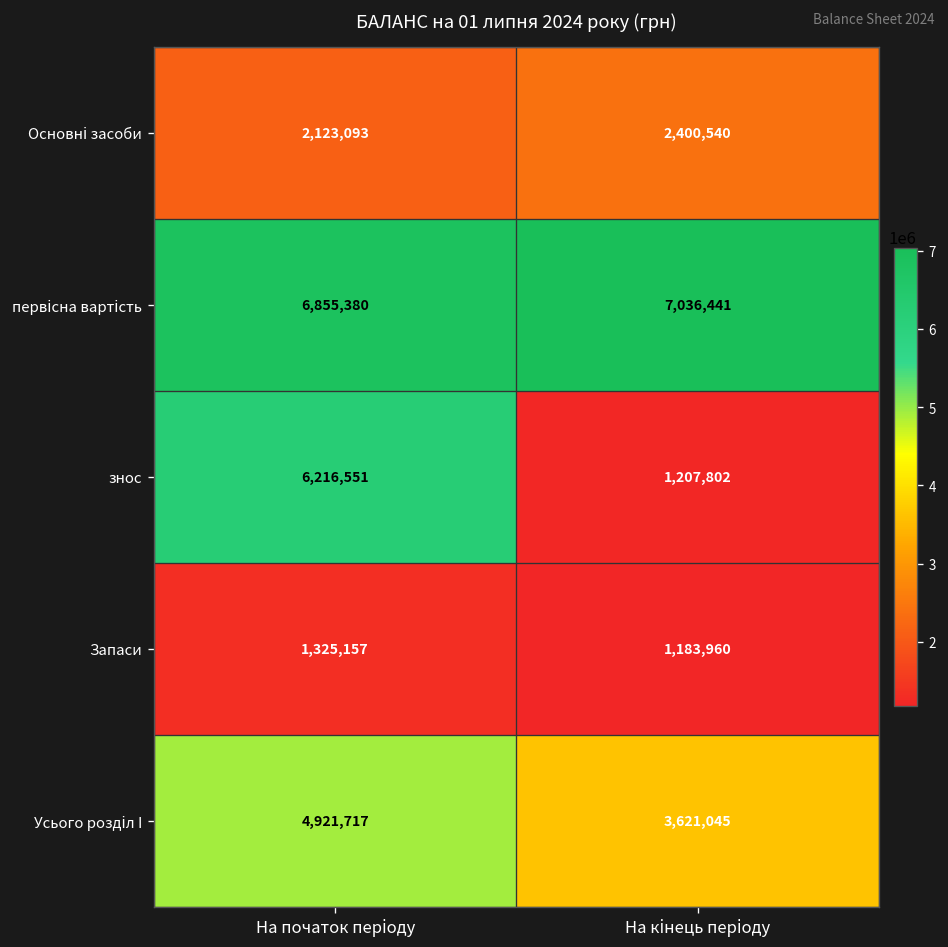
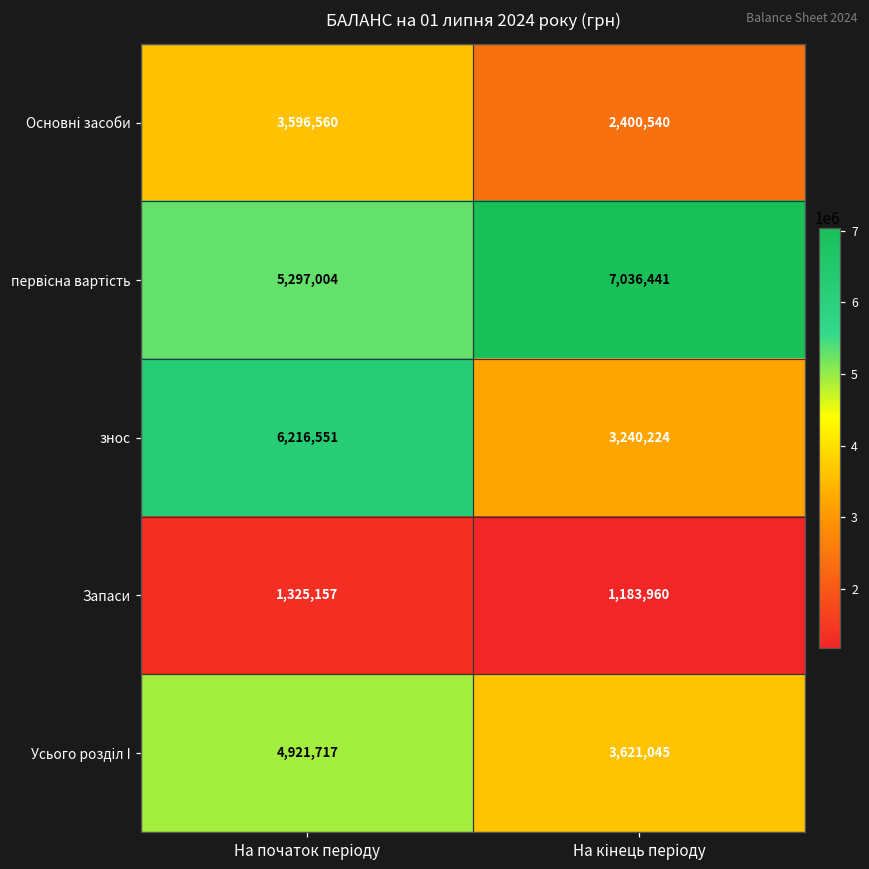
Основні засоби, На початок періоду: 2,123,093 -> 3,596,560
первісна вартість, На початок періоду: 6,855,380 -> 5,297,004
знос, На кінець періоду: 1,207,802 -> 3,240,224
